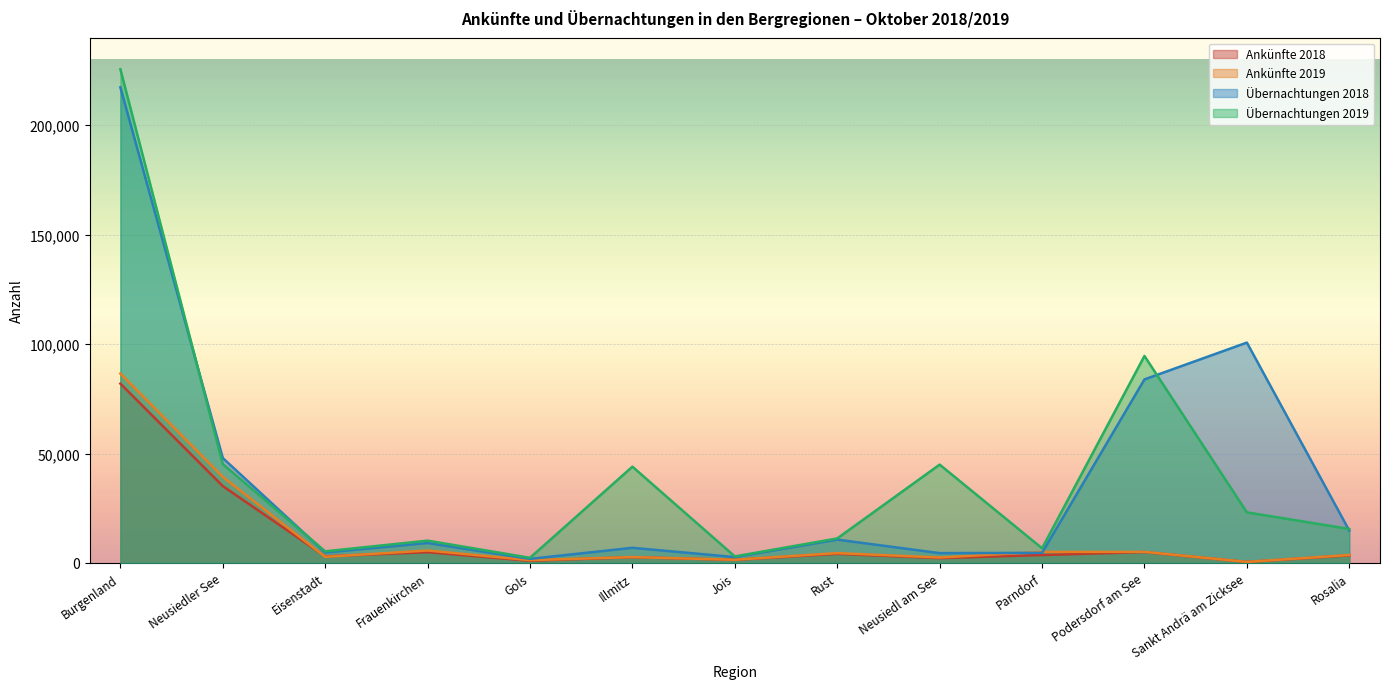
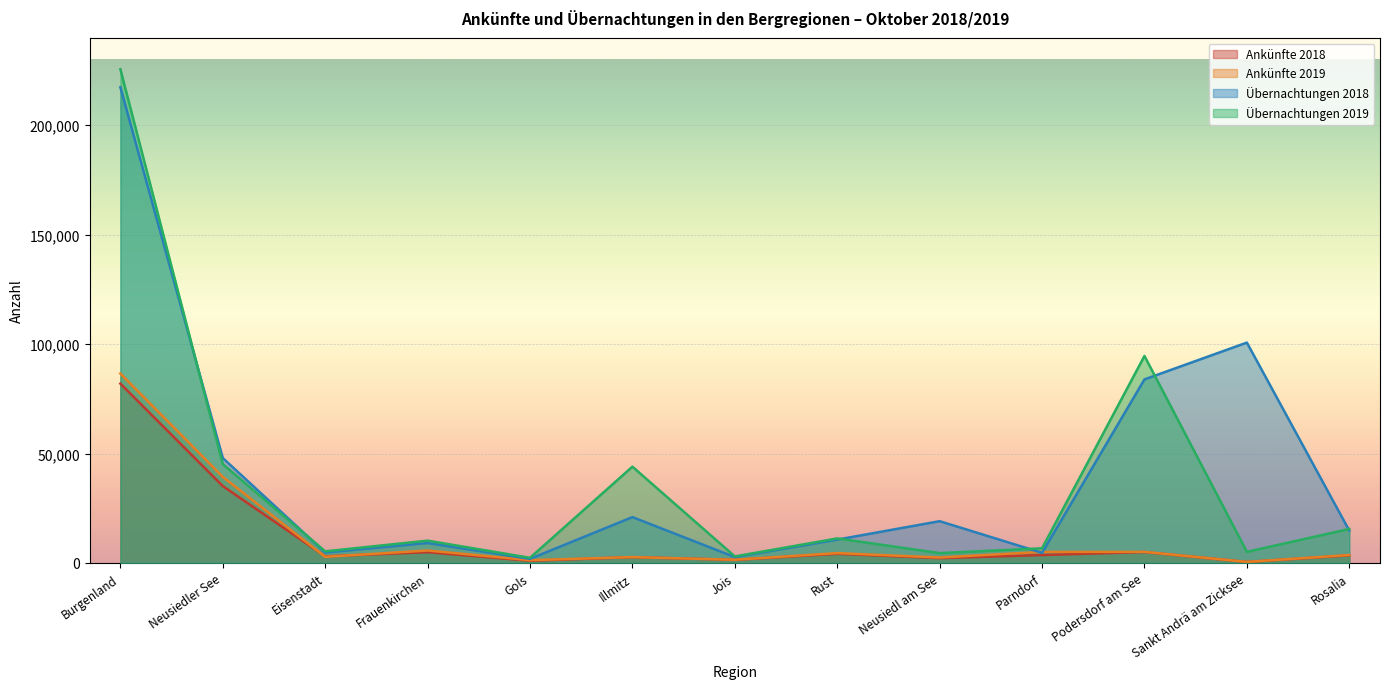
Übernachtungen 2018, Illmitz: 7,000 -> 21,000
Übernachtungen 2018, Neusiedl am See: 4,000 -> 19,000
Übernachtungen 2019, Neusiedl am See: 45,000 -> 4,000
Übernachtungen 2019, Sankt Andrä am Zicksee: 23,000 -> 5,000
